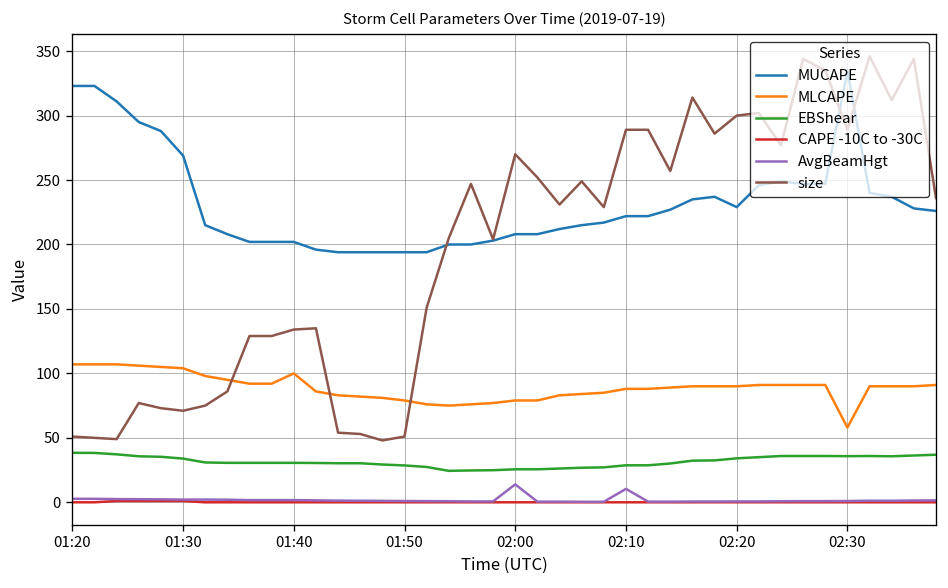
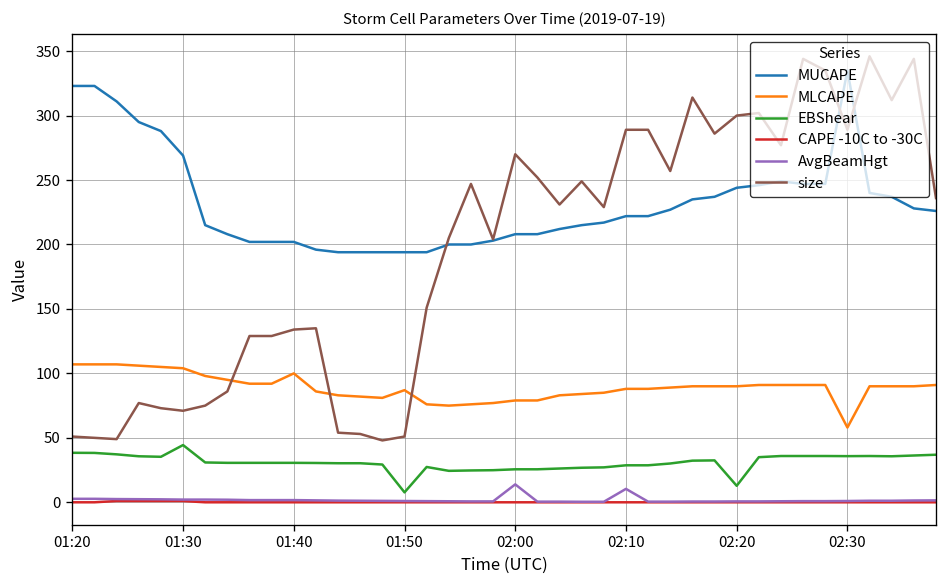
EBShear, 01:30: 34 -> 44
MLCAPE, 01:50: 79 -> 87
EBShear, 01:50: 29 -> 8
MUCAPE, 02:20: 229 -> 244
EBShear, 02:20: 34 -> 13
